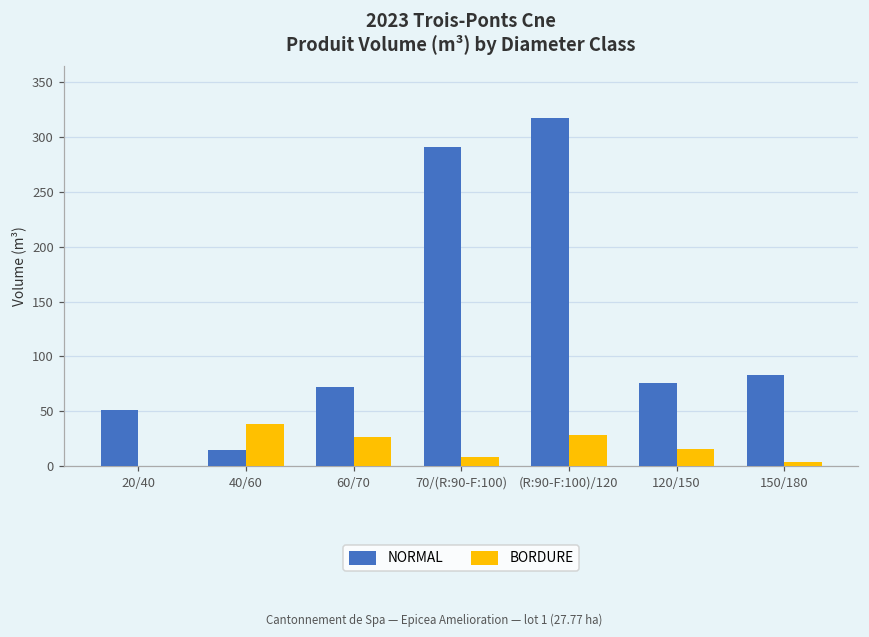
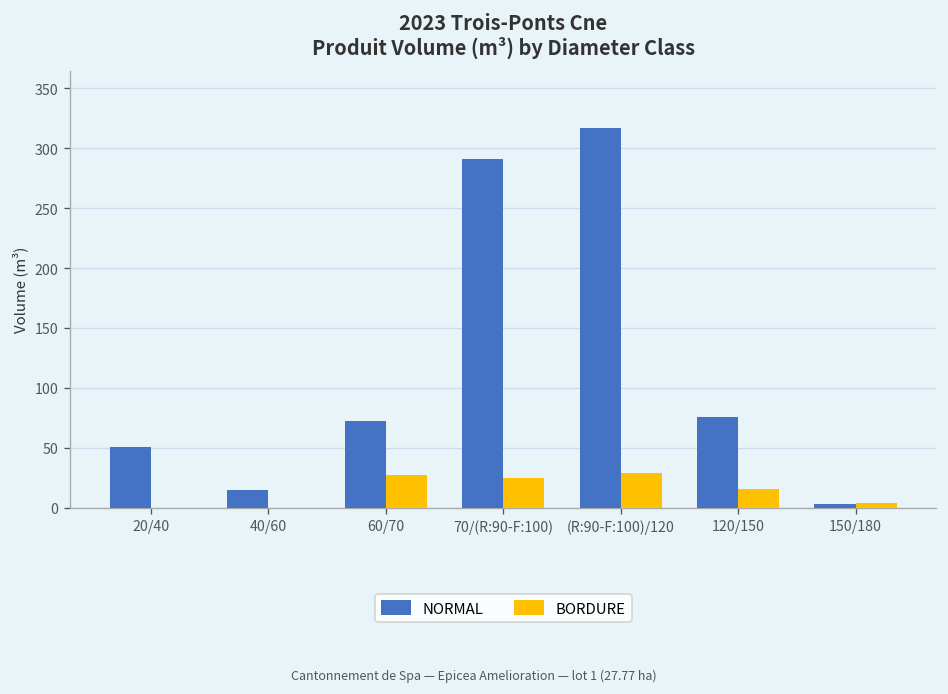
BORDURE, 40/60: 40 -> 0
BORDURE, 70/(R:90-F:100): 10 -> 20
NORMAL, 150/180: 80 -> 0
